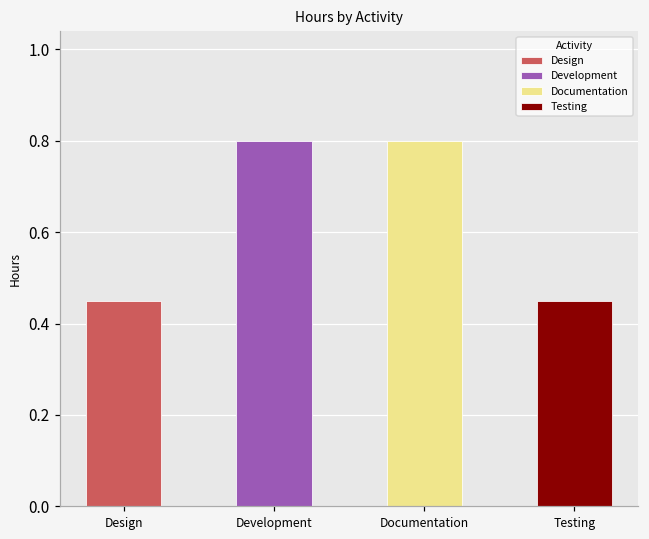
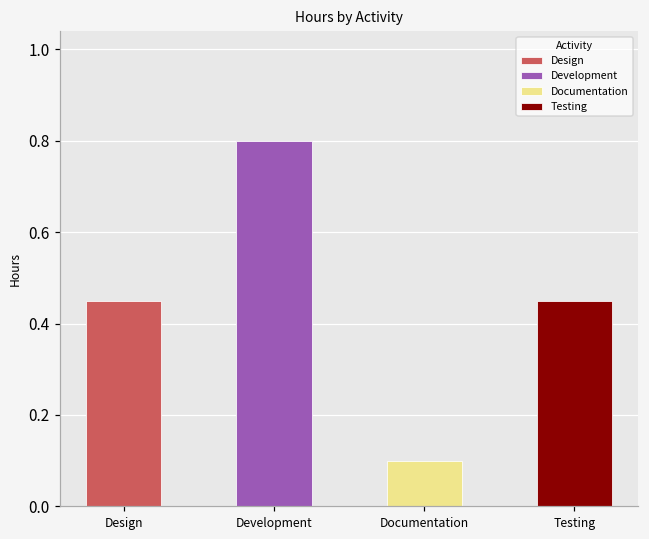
Documentation: 0.8 -> 0.1
